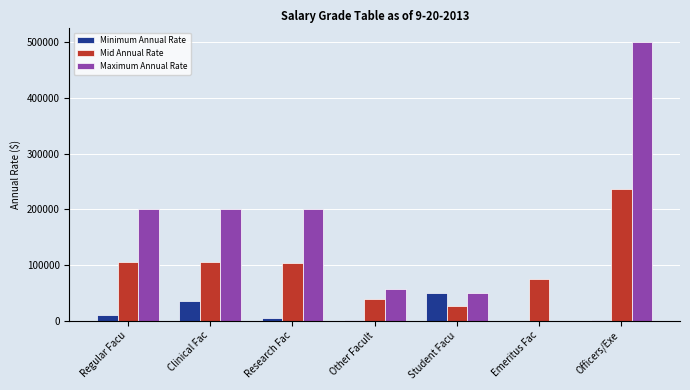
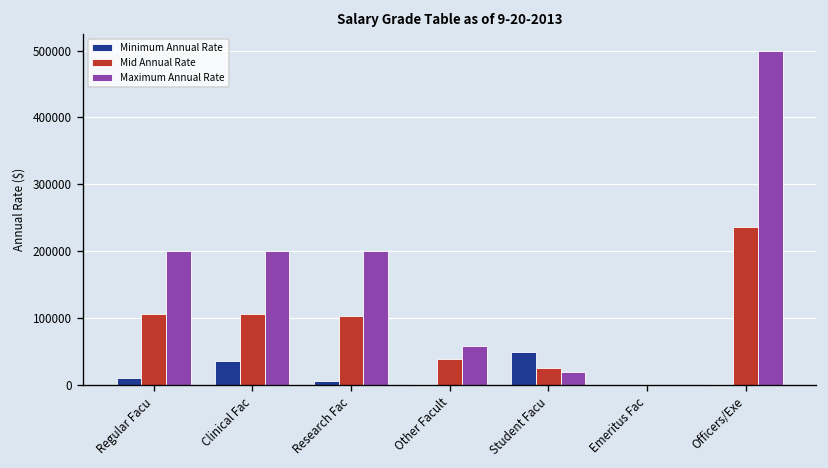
Maximum Annual Rate, Student Facu: 50000 -> 20000
Mid Annual Rate, Emeritus Fac: 80000 -> 0
